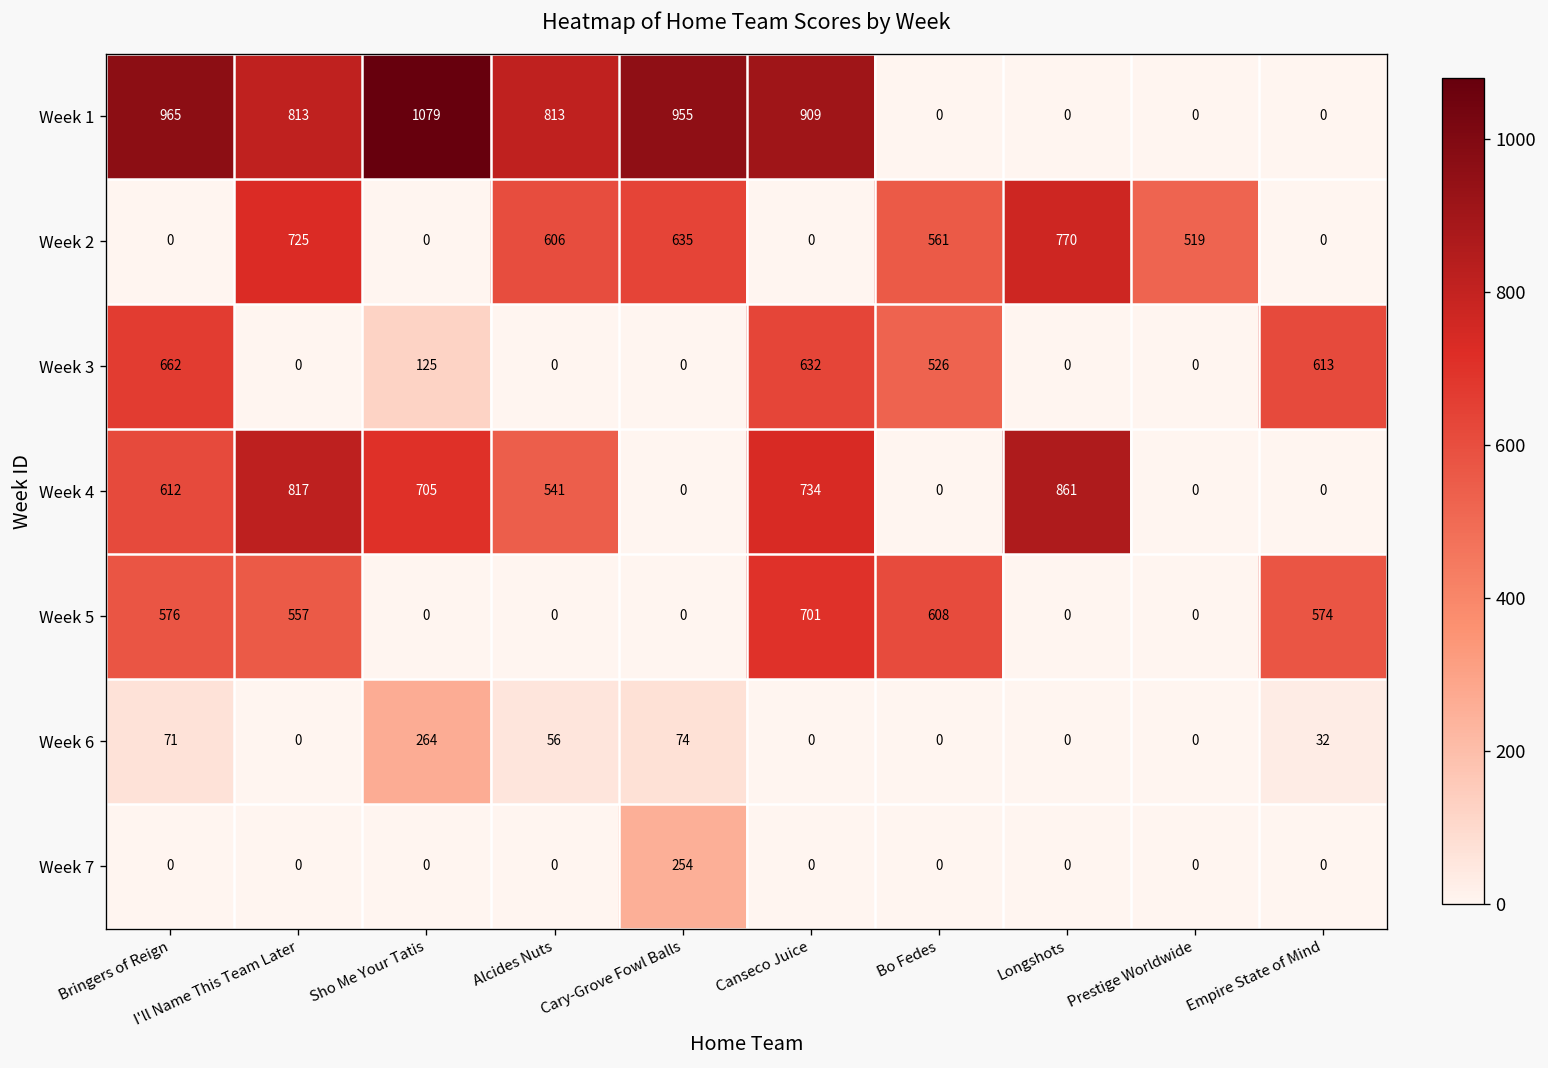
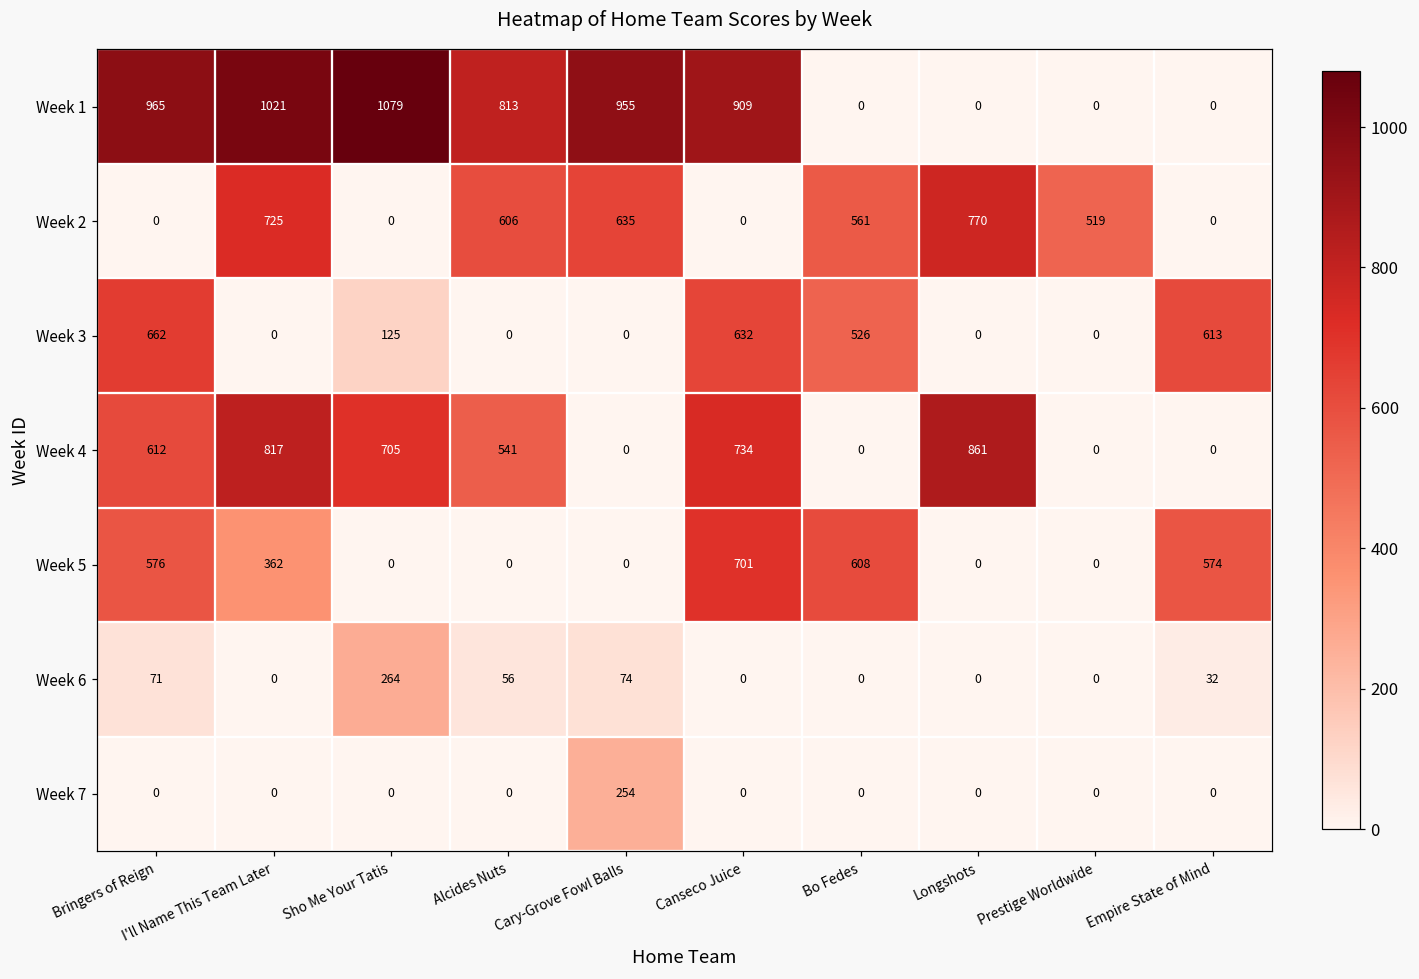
Week 1, I'll Name This Team Later: 813 -> 1021
Week 5, I'll Name This Team Later: 557 -> 362
